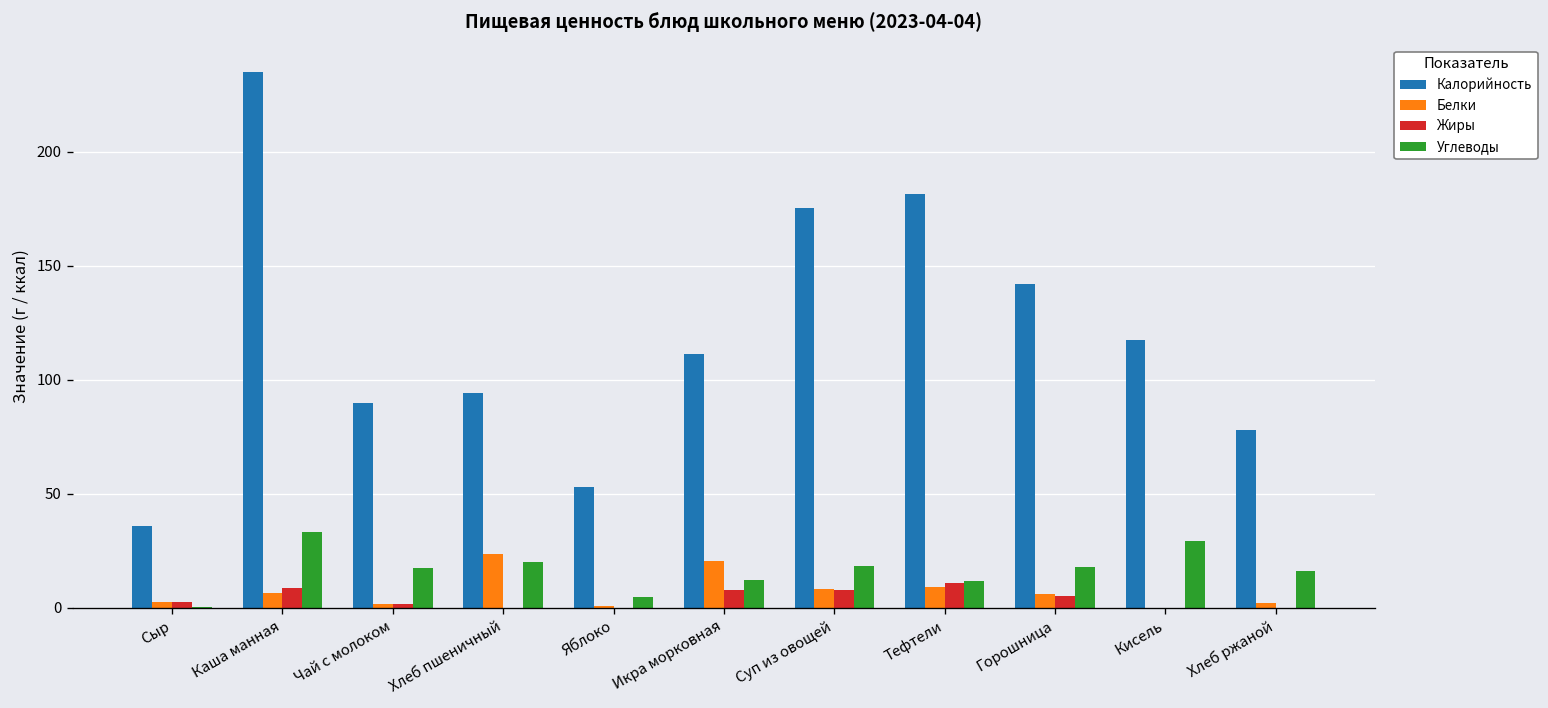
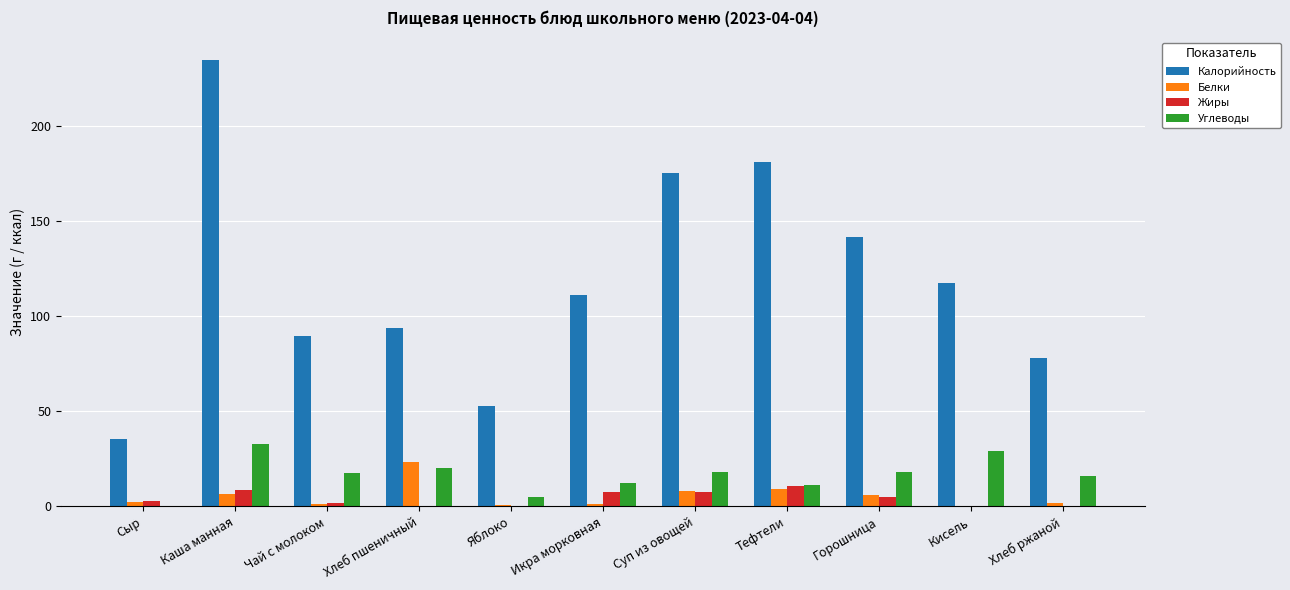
Белки, Икра морковная: 21 -> 1
